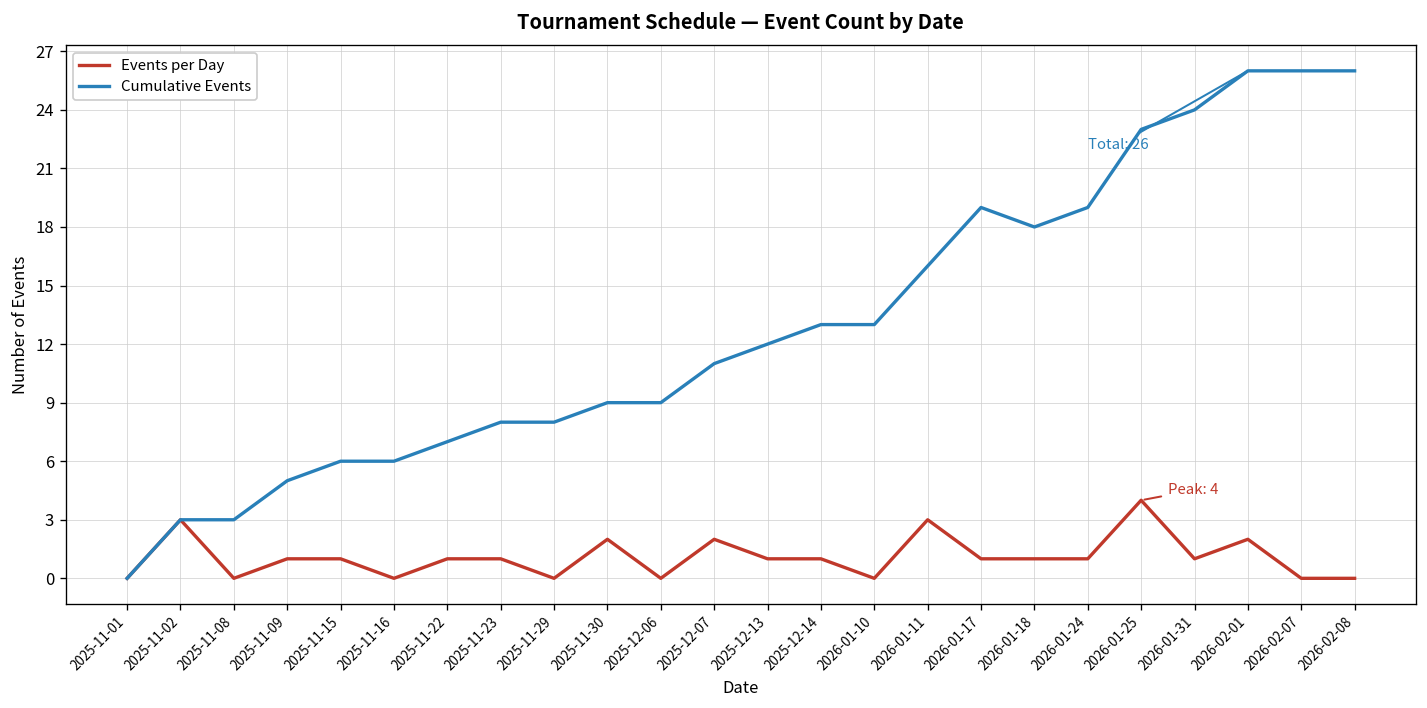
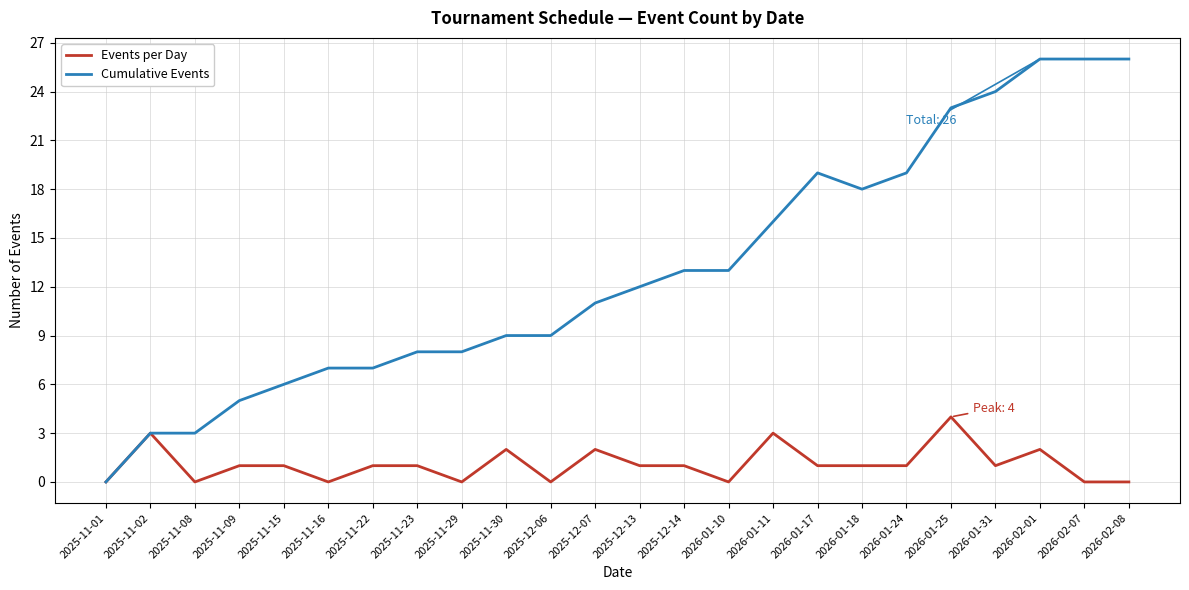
Cumulative Events, 2025-11-16: 6 -> 7
